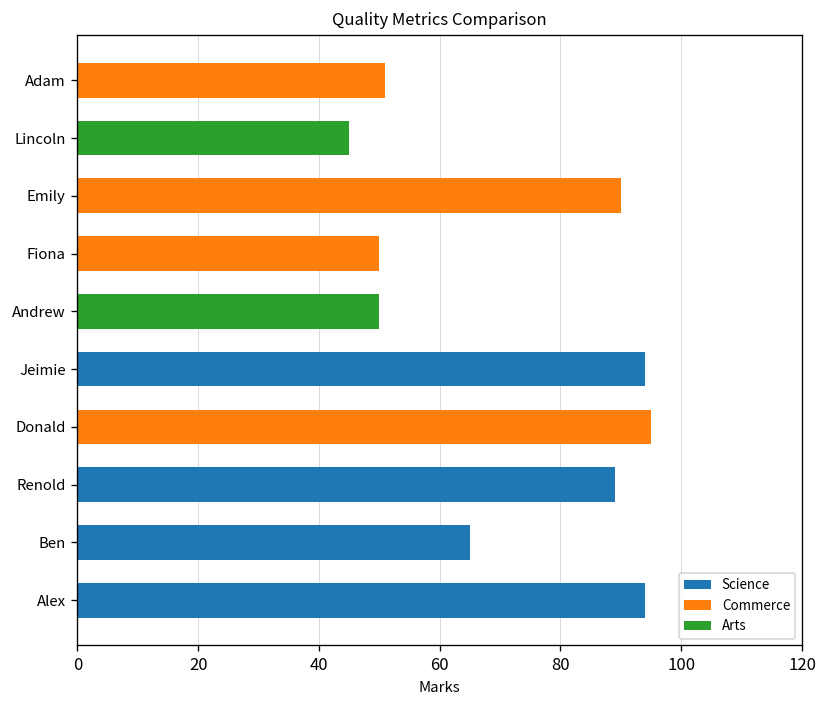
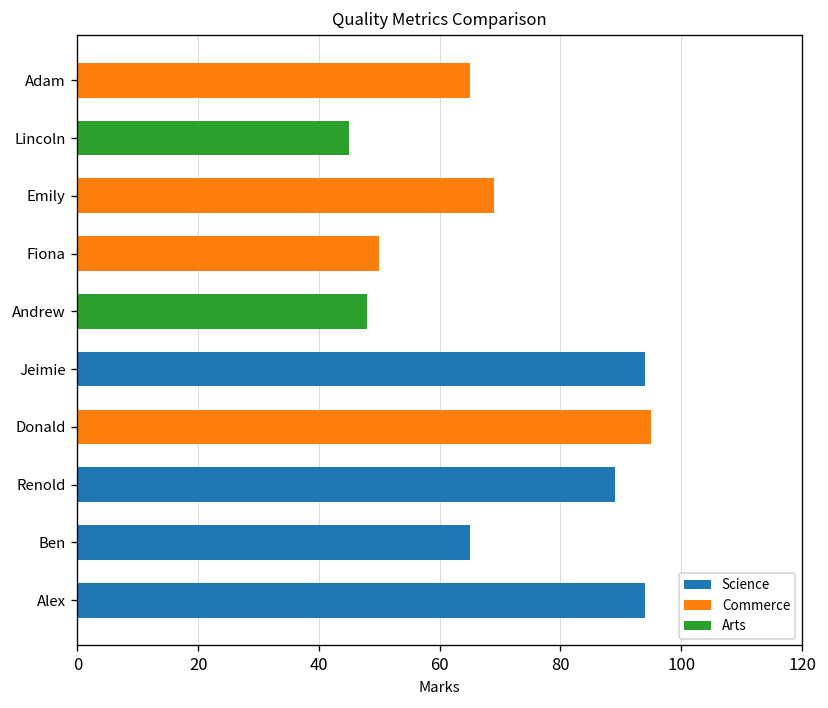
Adam: 51 -> 65
Emily: 90 -> 69
Andrew: 50 -> 48
